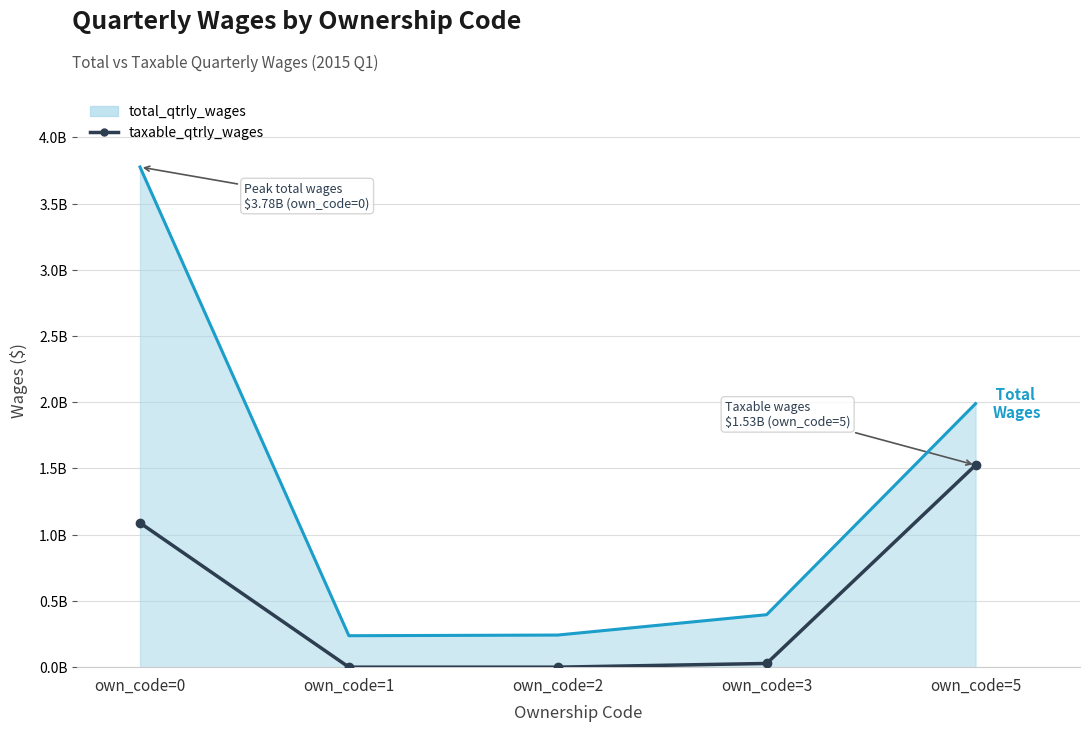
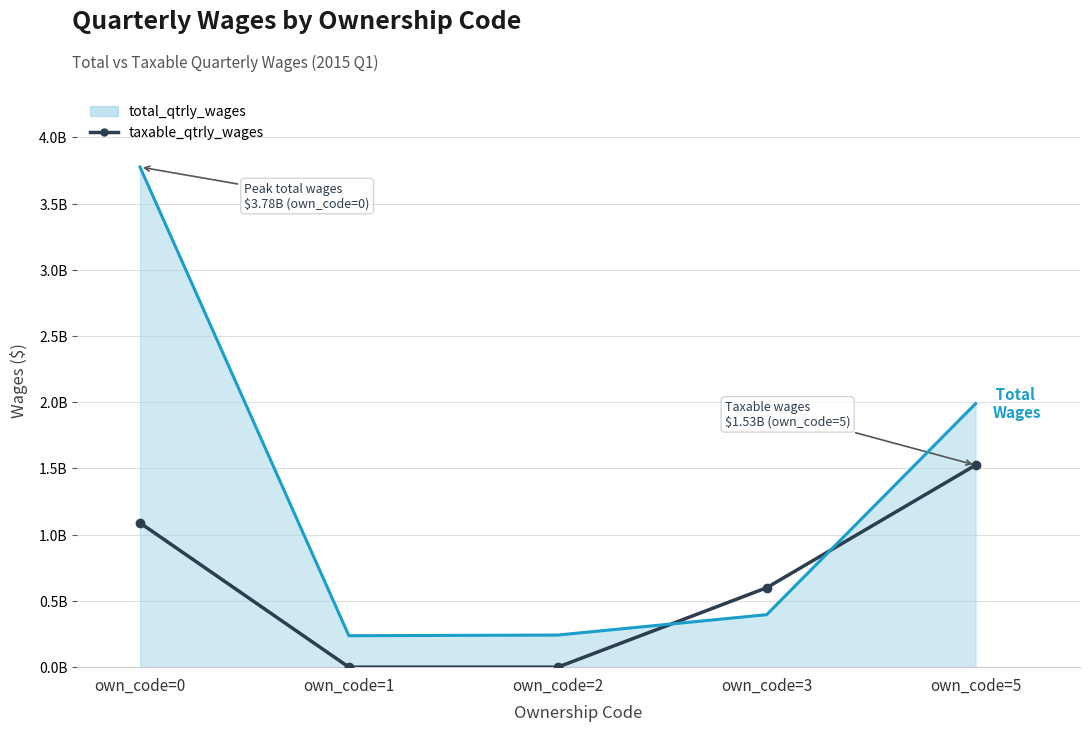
taxable_qtrly_wages, own_code=3: 30000000 -> 600000000
